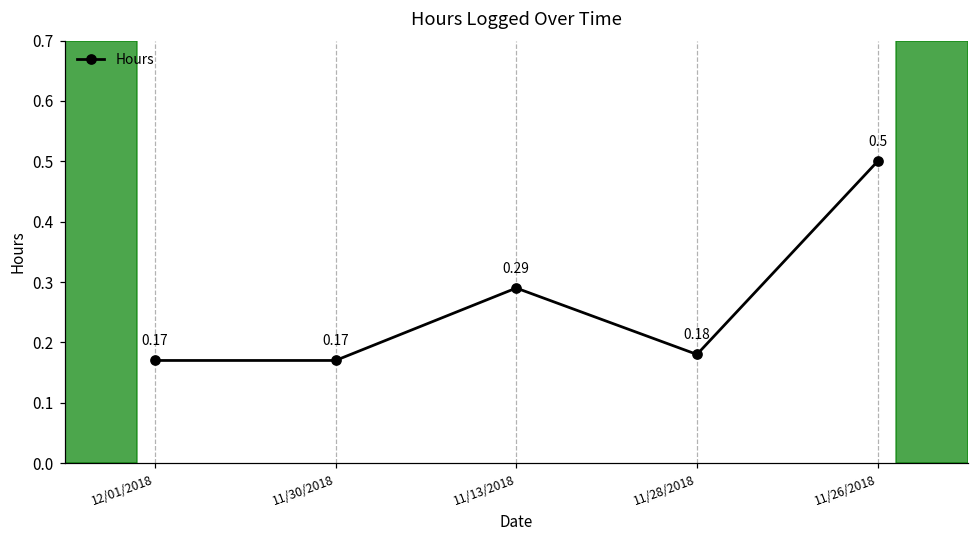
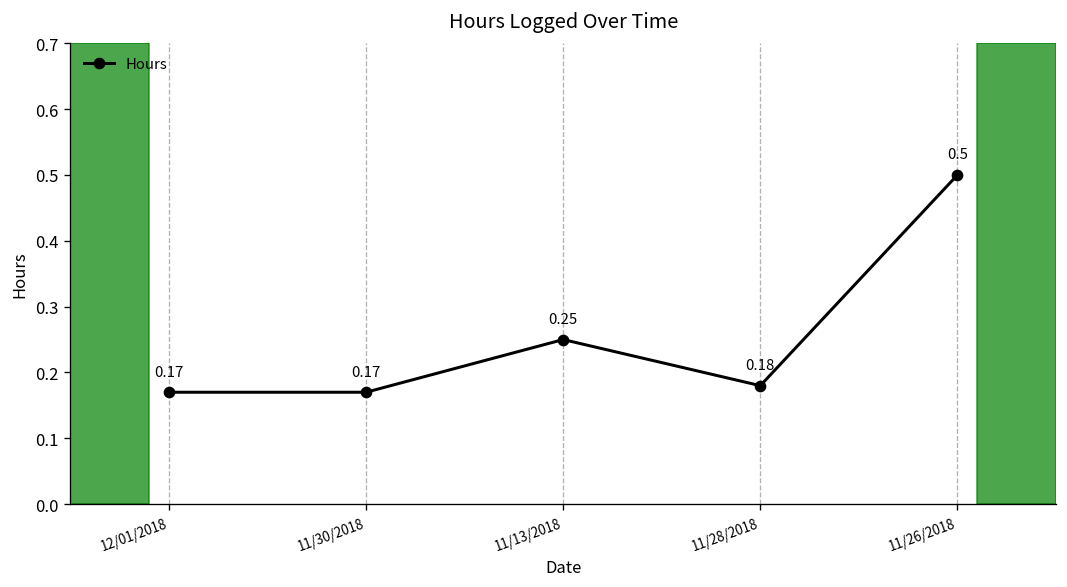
11/13/2018: 0.29 -> 0.25
